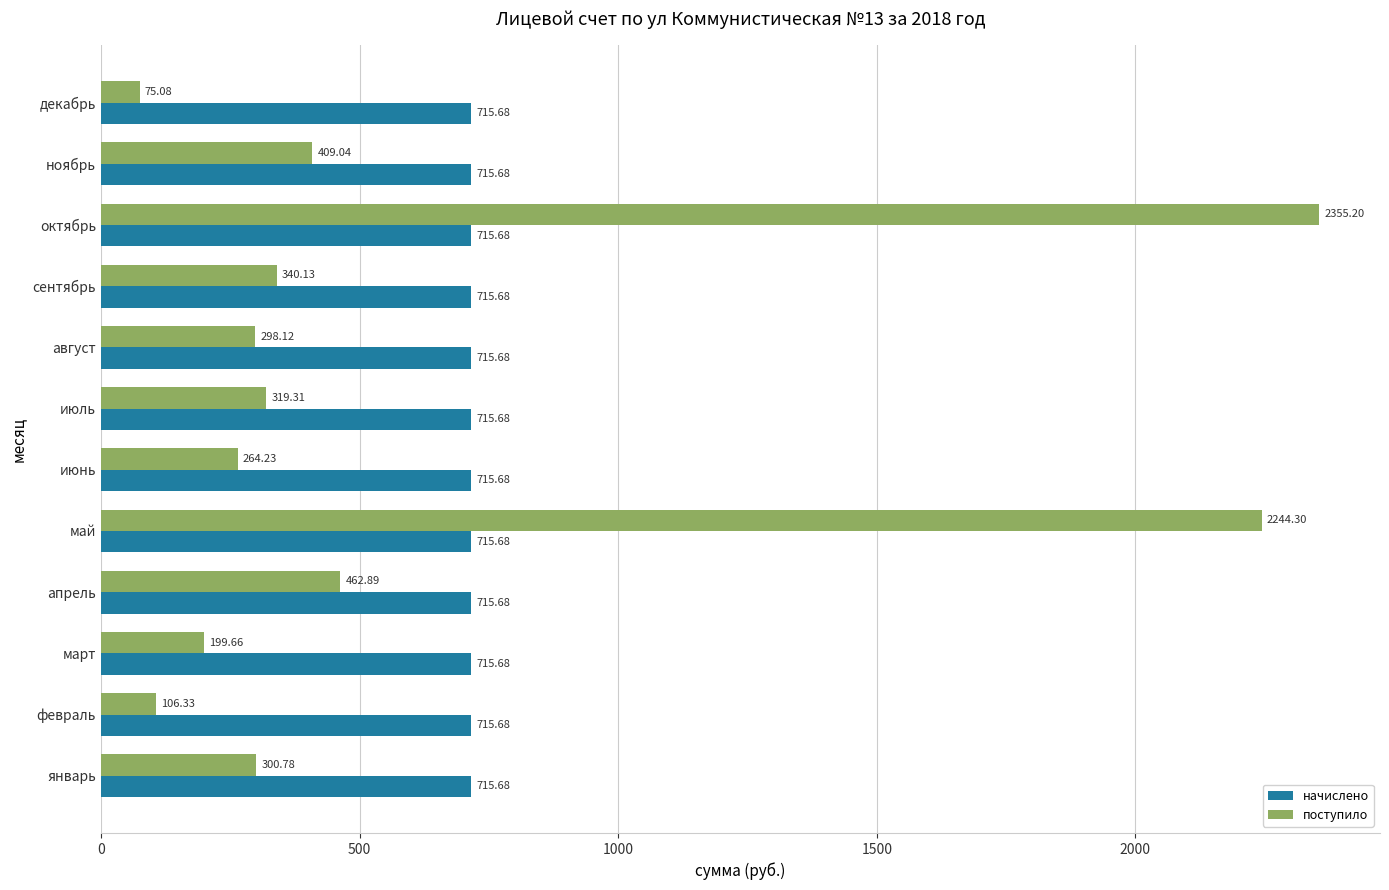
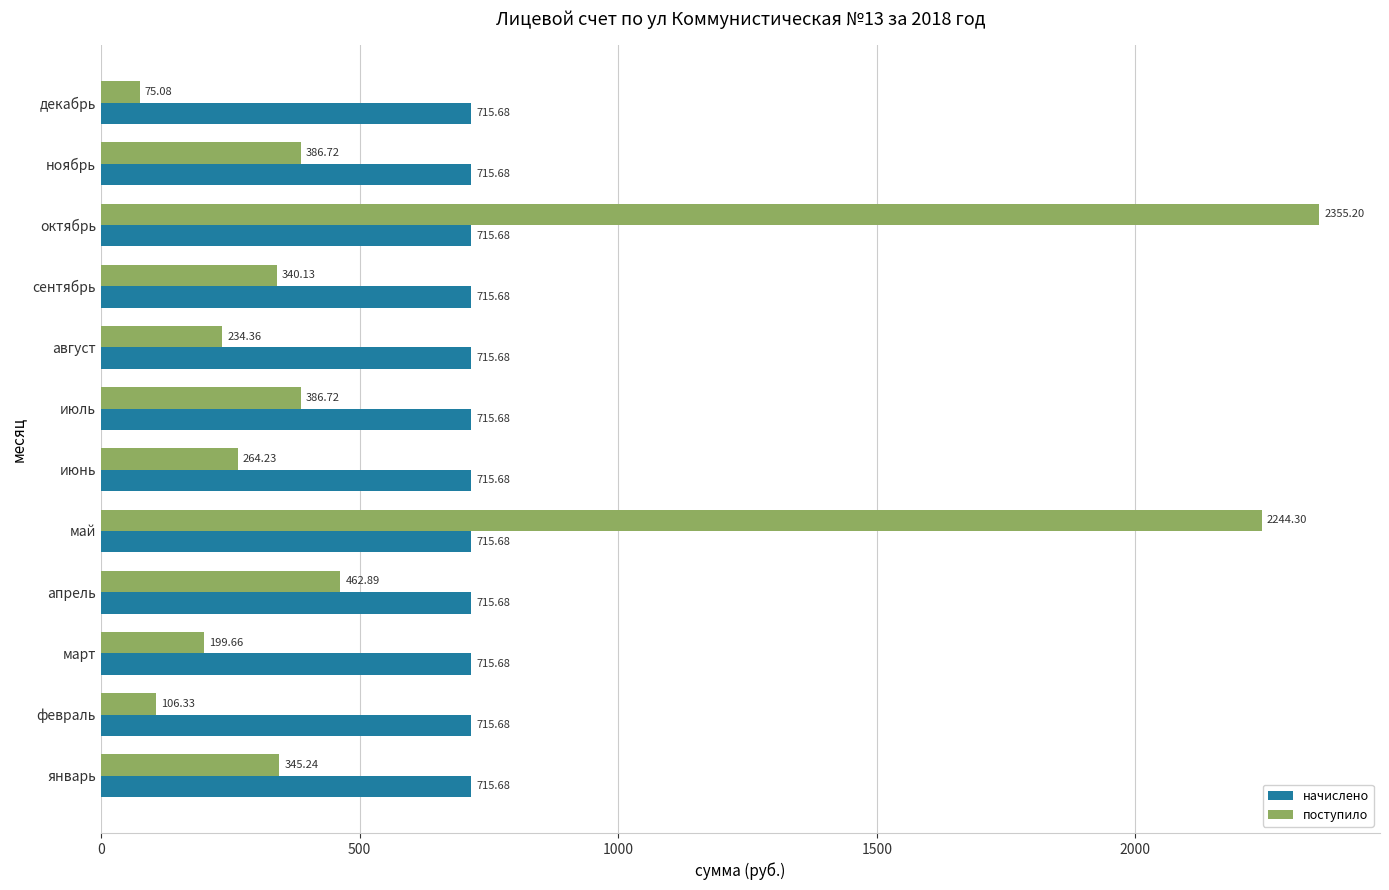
поступило, ноябрь: 409.04 -> 386.72
поступило, август: 298.12 -> 234.36
поступило, июль: 319.31 -> 386.72
поступило, январь: 300.78 -> 345.24
